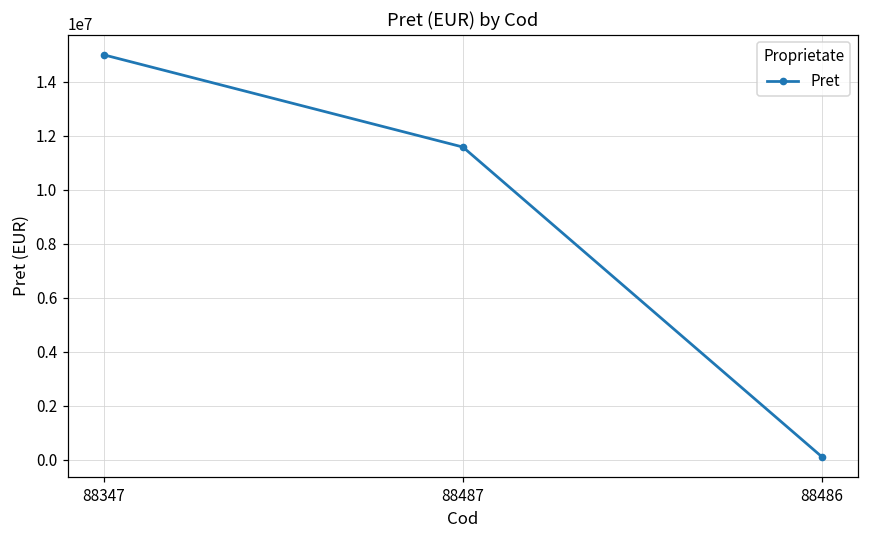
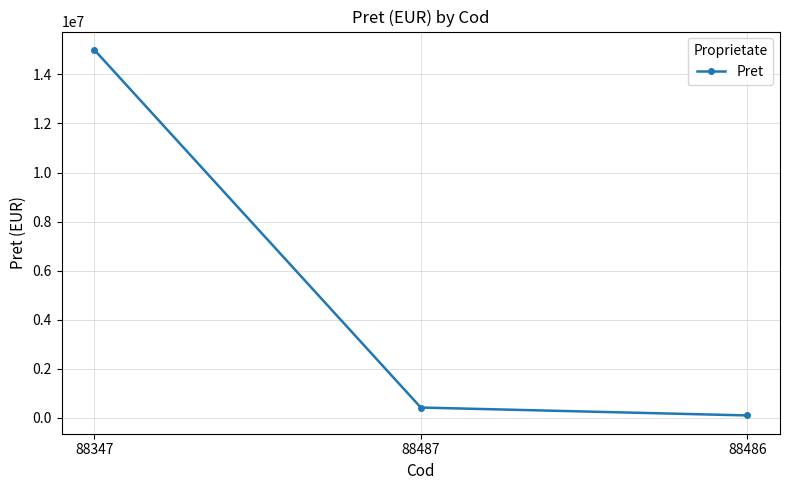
88487: 11600000 -> 400000
